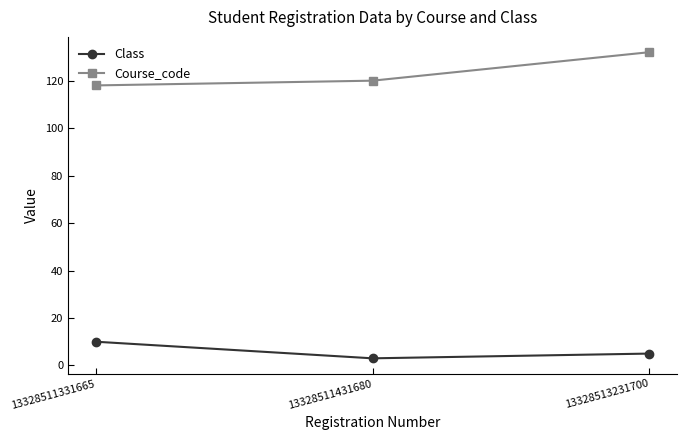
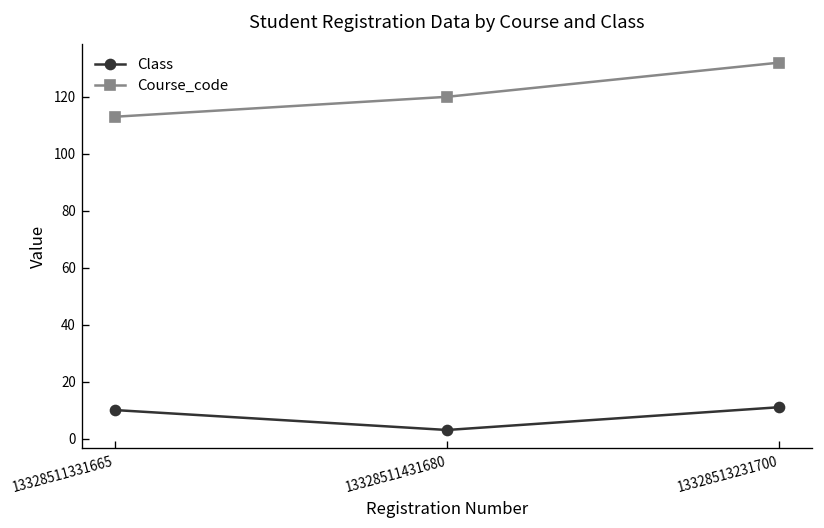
Course_code, 13328511331665: 118 -> 113
Class, 13328513231700: 5 -> 11
